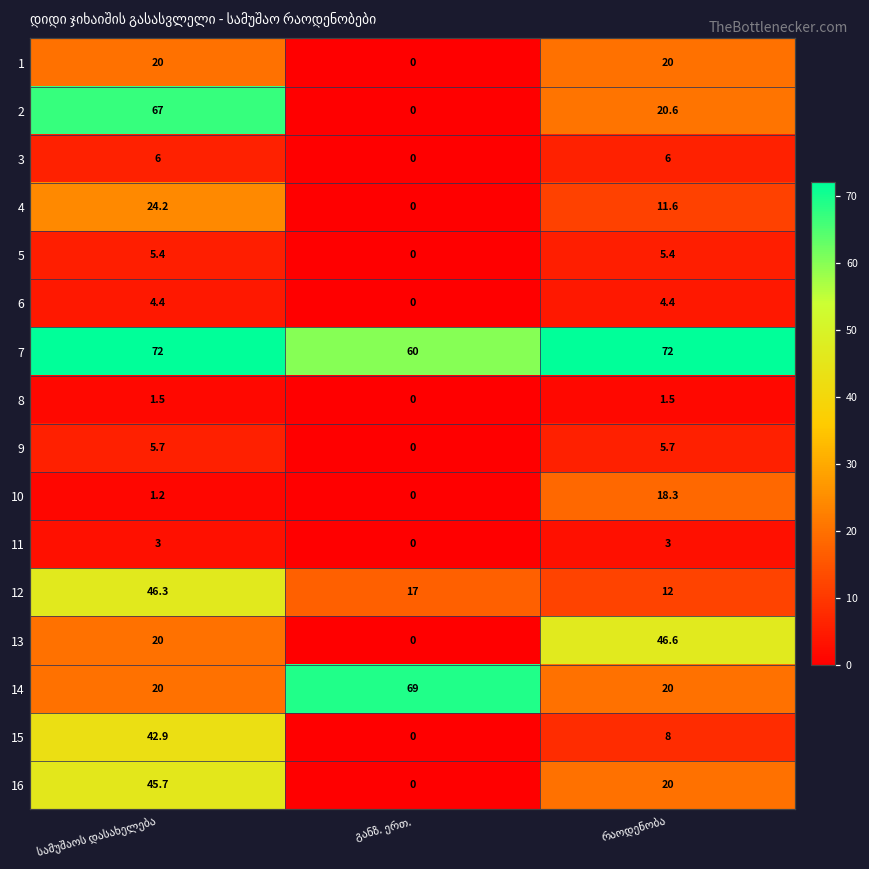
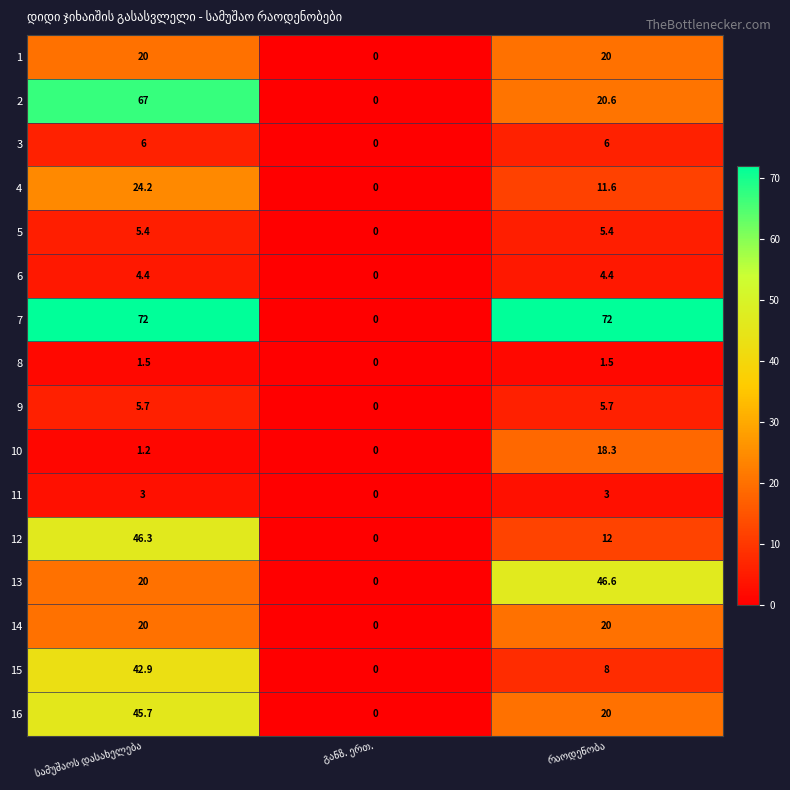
7, განზ. ერთ.: 60 -> 0
12, განზ. ერთ.: 17 -> 0
14, განზ. ერთ.: 69 -> 0
